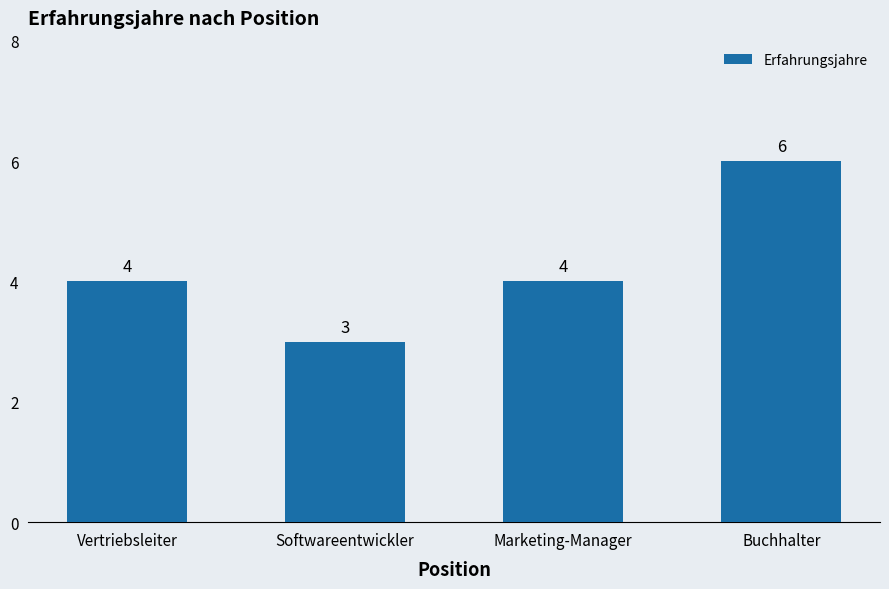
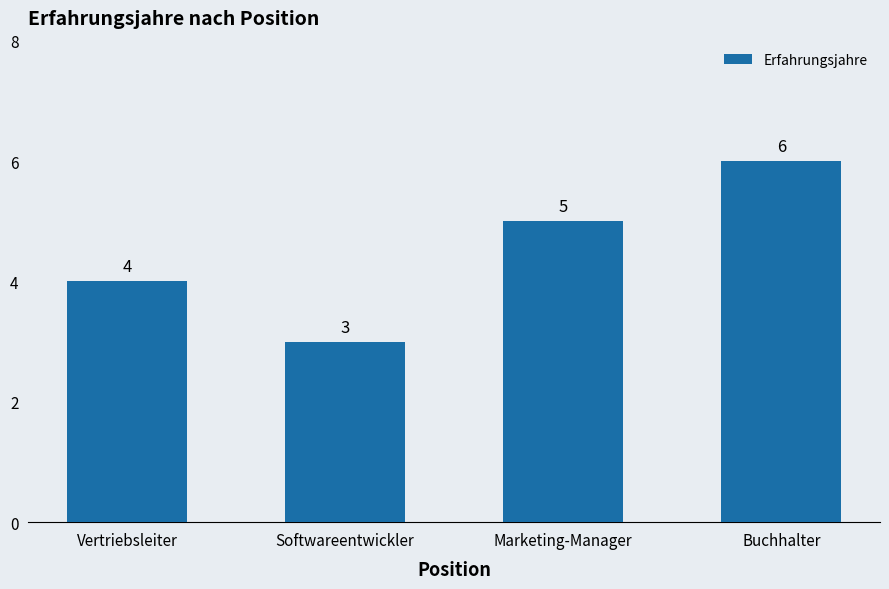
Marketing-Manager: 4 -> 5
